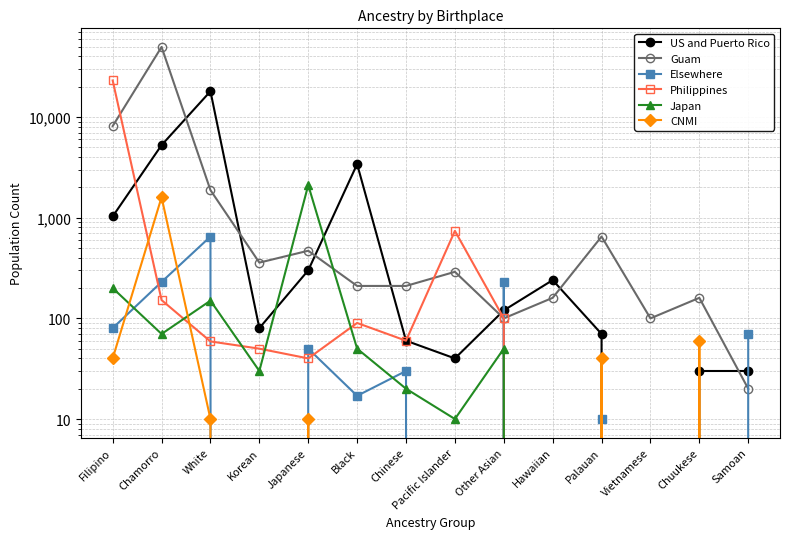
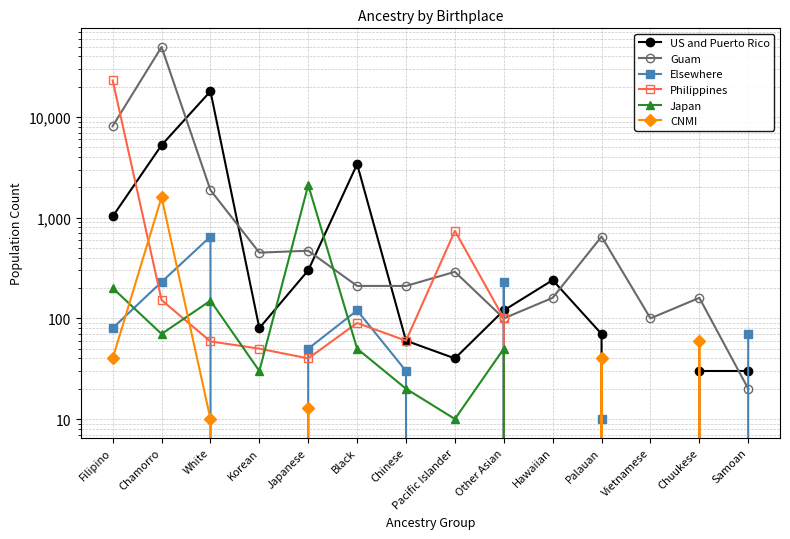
Guam, Korean: 360 -> 500
CNMI, Japanese: 10 -> 13
Elsewhere, Black: 17 -> 120
